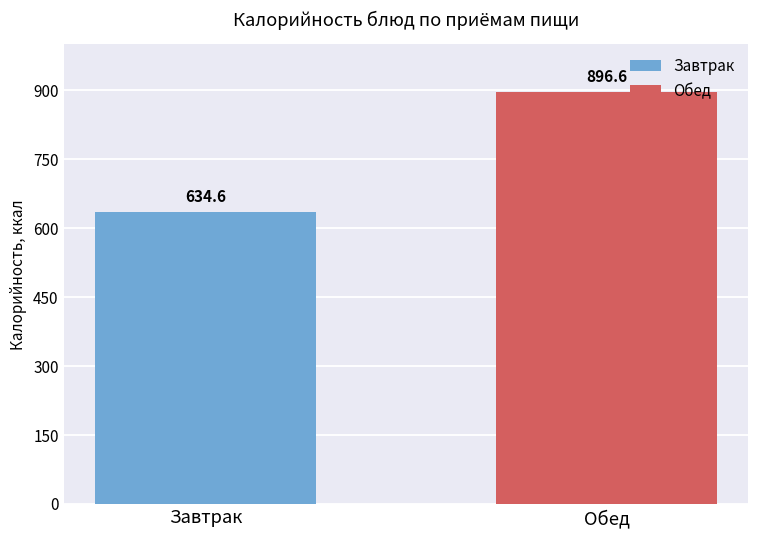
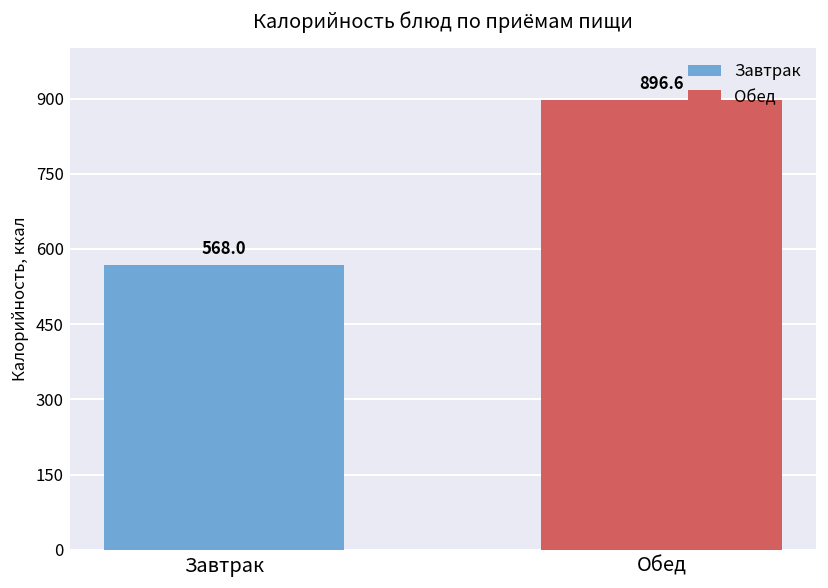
Завтрак: 634.6 -> 568.0
